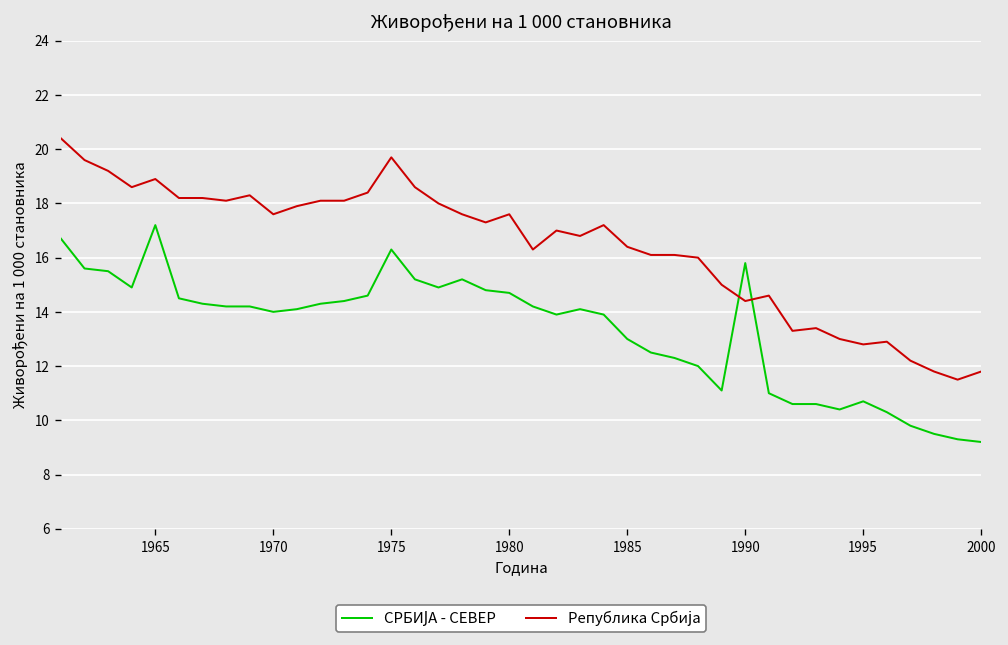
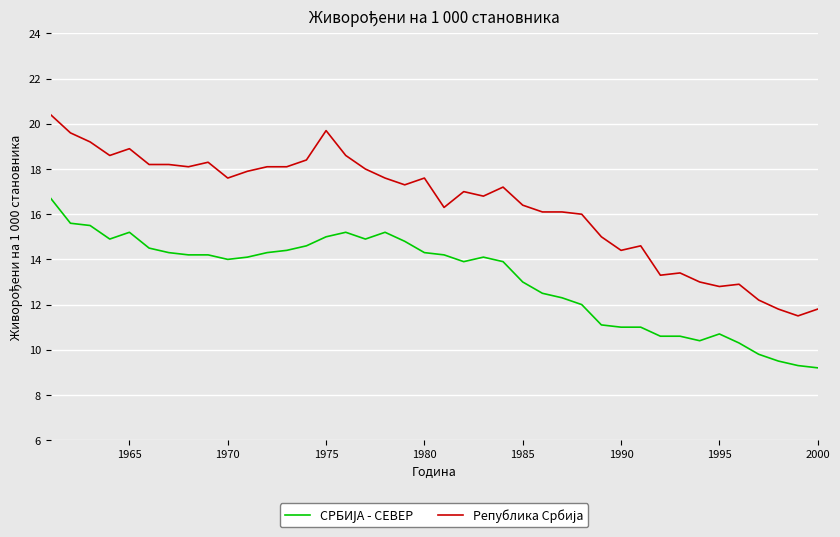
СРБИЈА - СЕВЕР, 1965: 17.2 -> 15.2
СРБИЈА - СЕВЕР, 1975: 16.3 -> 15.0
СРБИЈА - СЕВЕР, 1980: 14.7 -> 14.3
СРБИЈА - СЕВЕР, 1990: 15.8 -> 11.0
